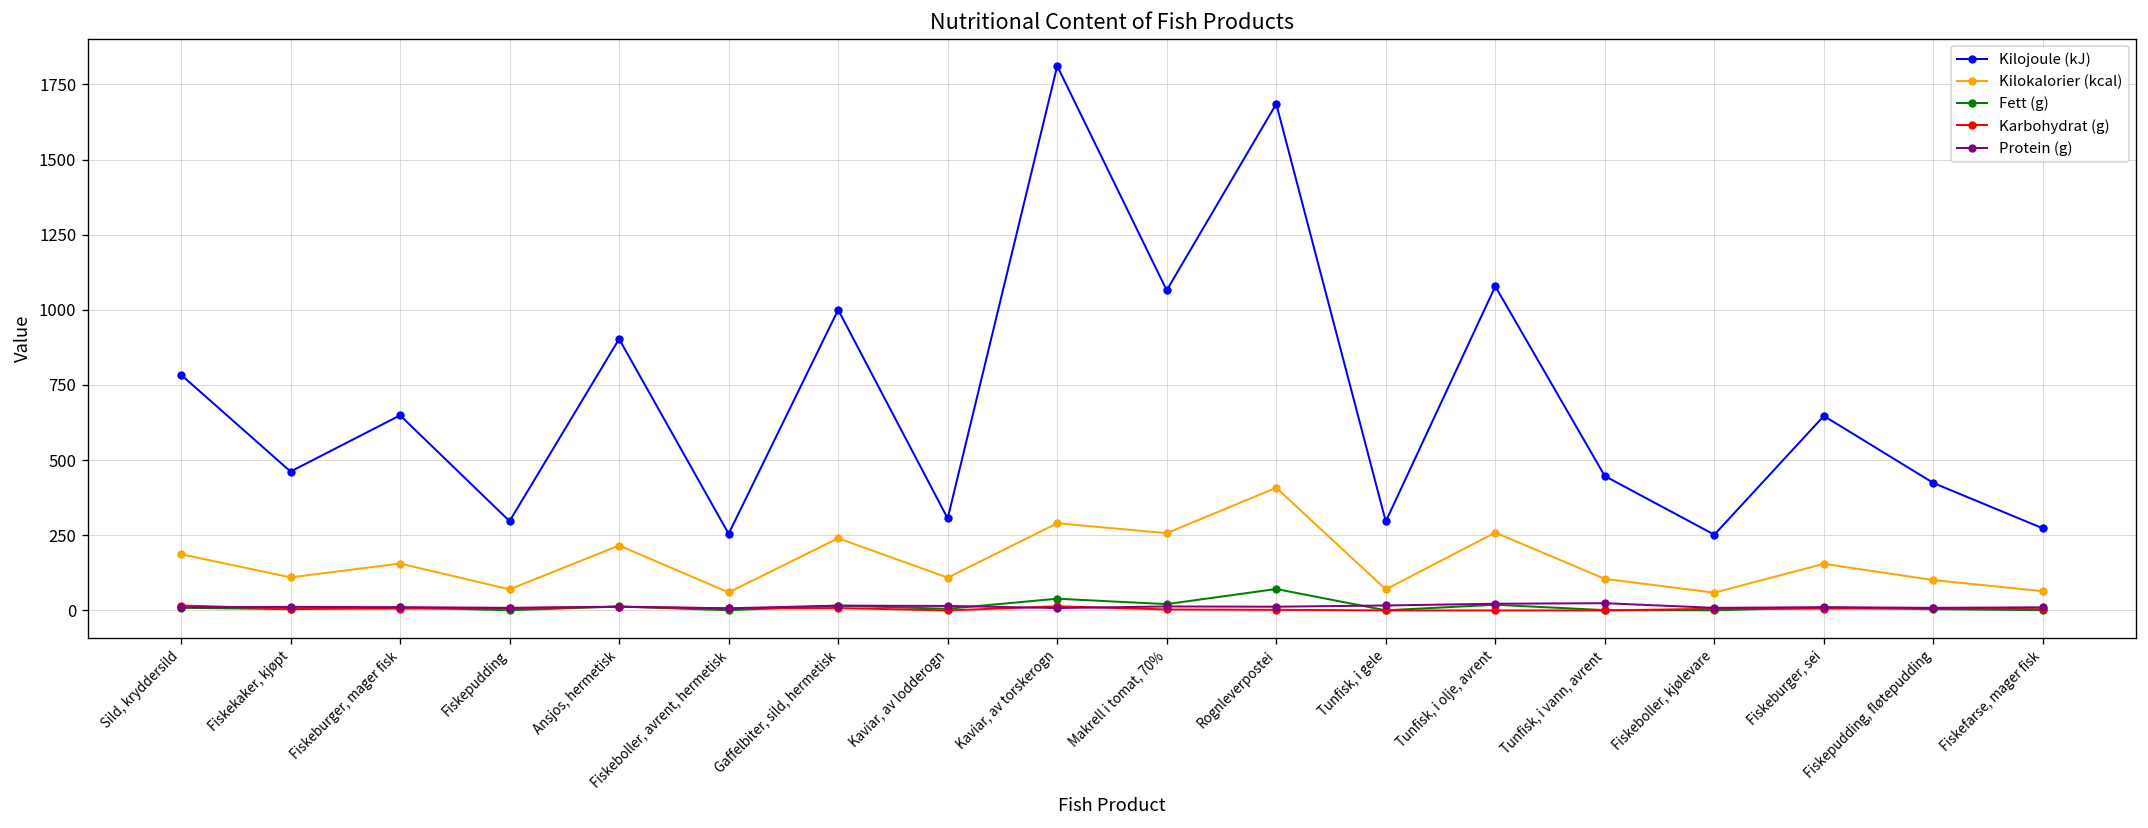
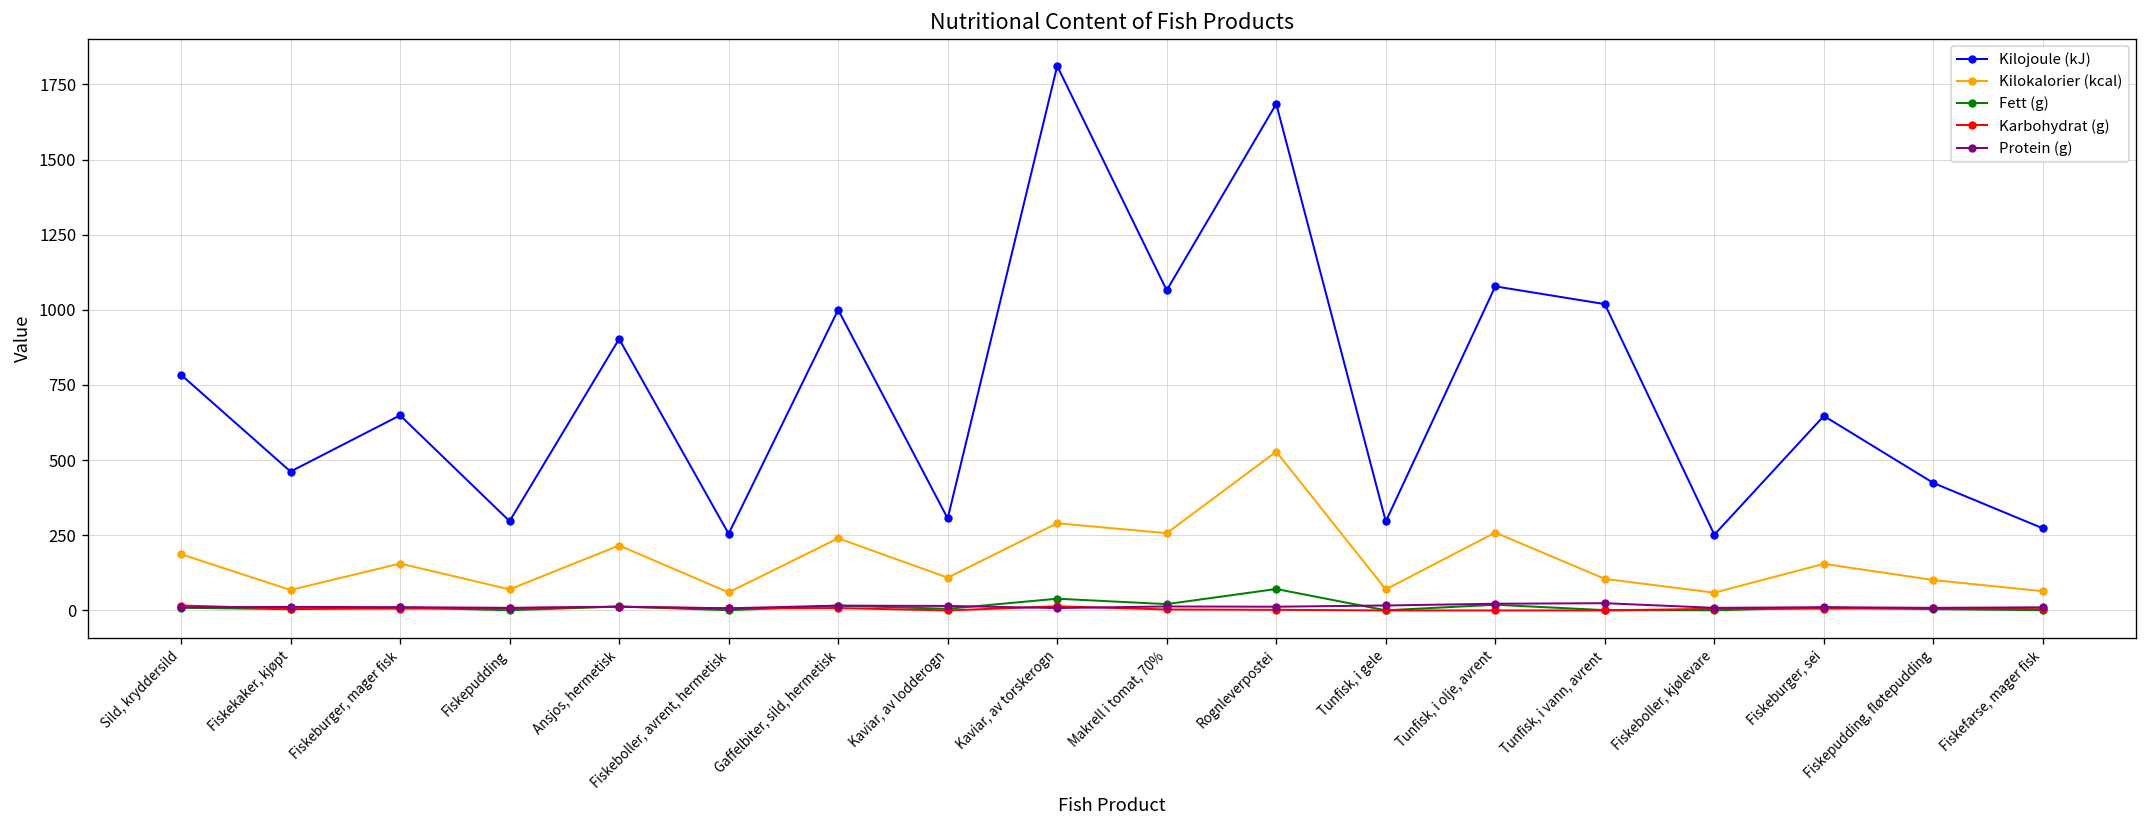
Kilokalorier (kcal), Fiskekaker, kjøpt: 110 -> 70
Kilokalorier (kcal), Rognleverpostei: 410 -> 530
Kilojoule (kJ), Tunfisk, i vann, avrent: 450 -> 1020
